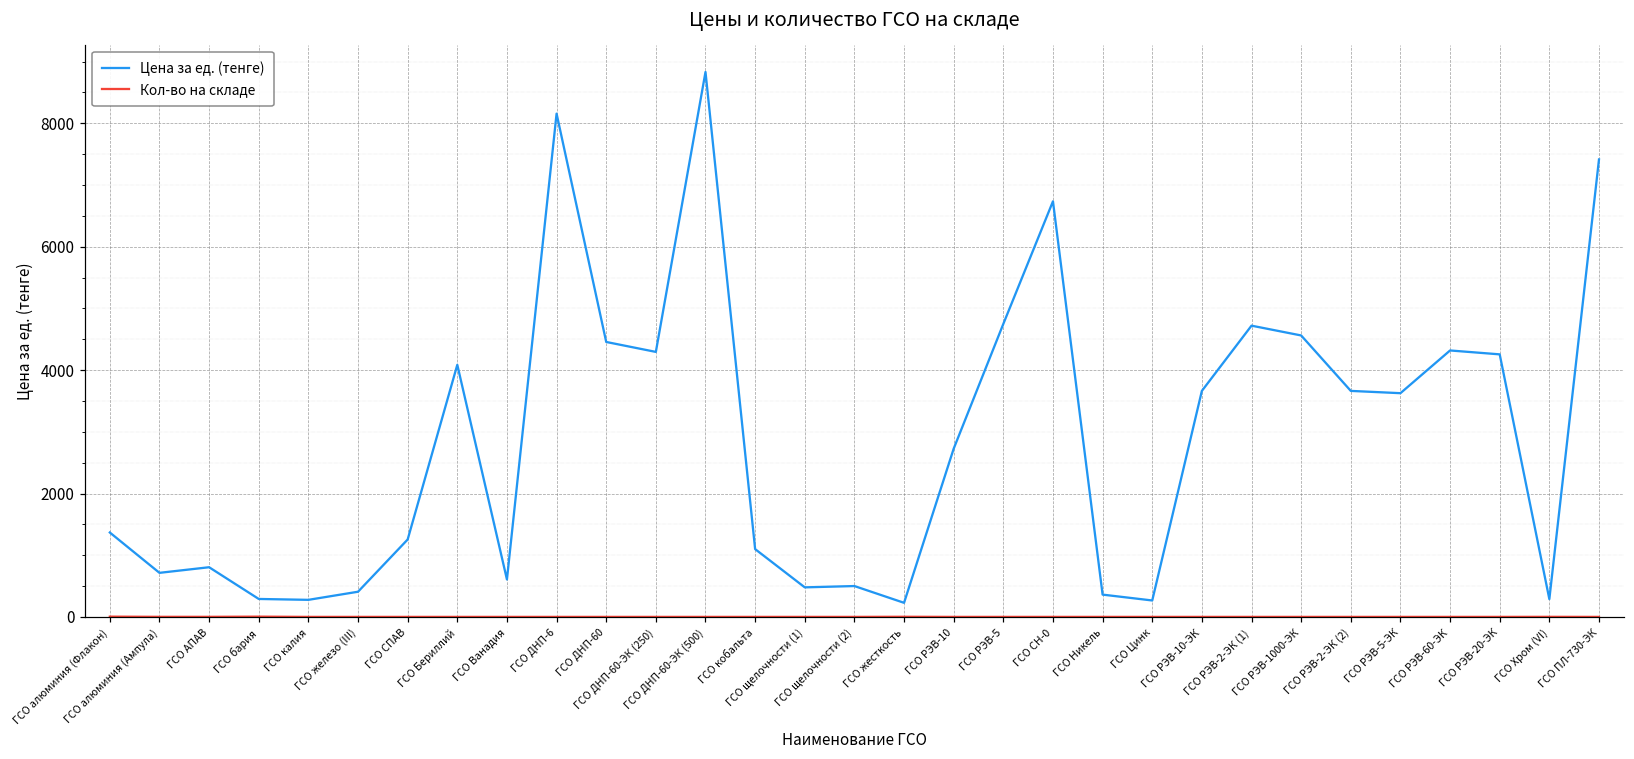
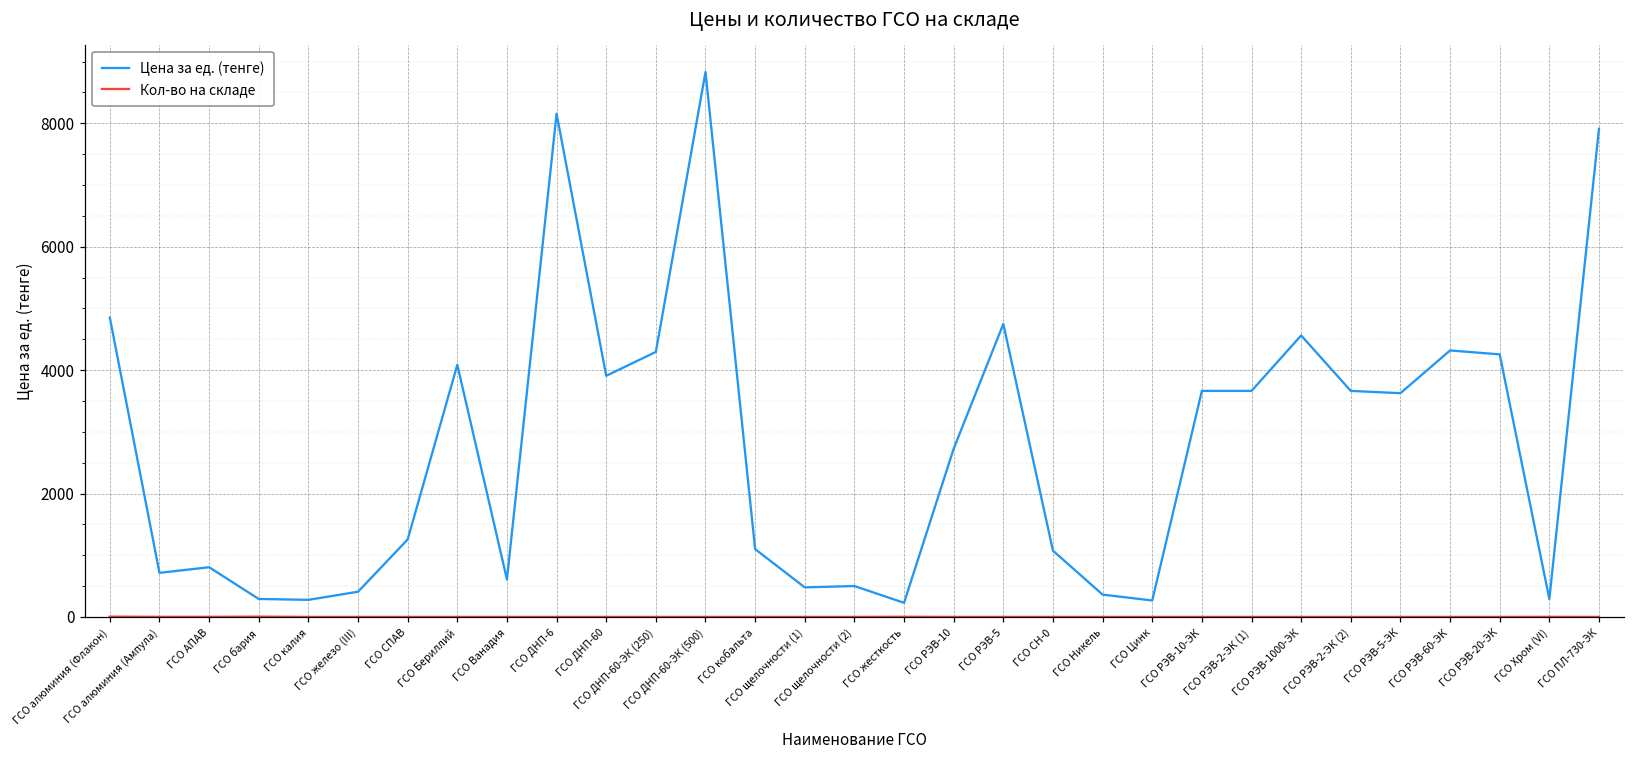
Цена за ед. (тенге), ГСО алюминия (Флакон): 1400 -> 4900
Цена за ед. (тенге), ГСО ДНП-60: 4500 -> 3900
Цена за ед. (тенге), ГСО СН-0: 6700 -> 1100
Цена за ед. (тенге), ГСО РЭВ-2-ЭК (1): 4700 -> 3700
Цена за ед. (тенге), ГСО ПЛ-730-ЭК: 7400 -> 7900
